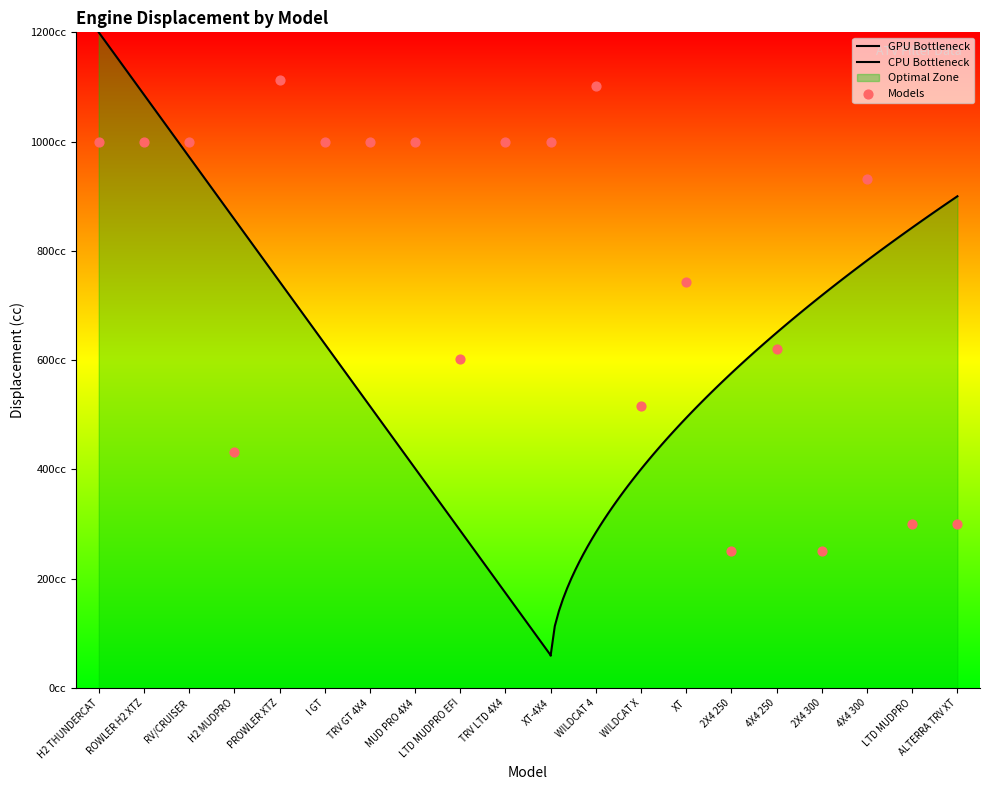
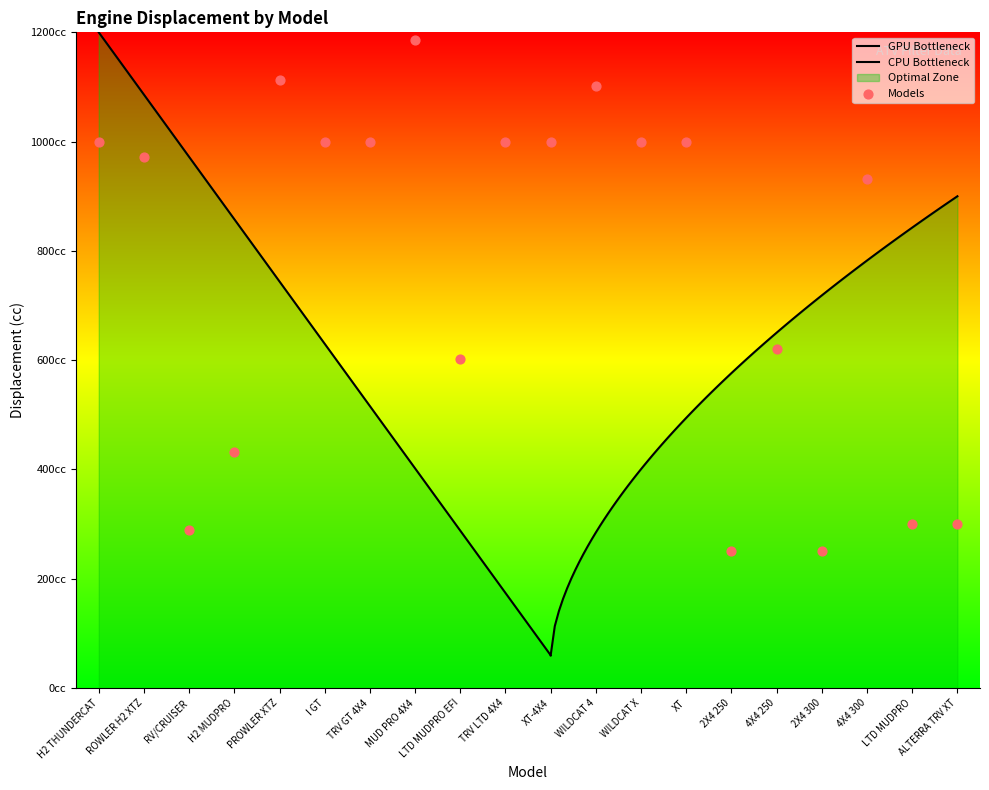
Models, ROWLER H2 XTZ: 1000cc -> 970cc
Models, RV/CRUISER: 1000cc -> 290cc
Models, MUD PRO 4X4: 1000cc -> 1190cc
Models, WILDCAT X: 520cc -> 1000cc
Models, XT: 740cc -> 1000cc
